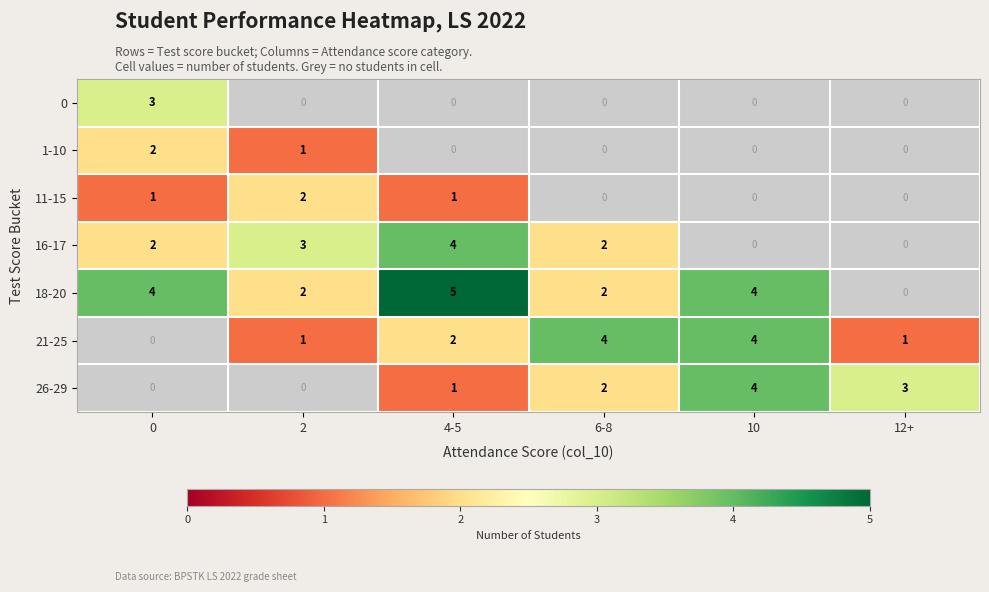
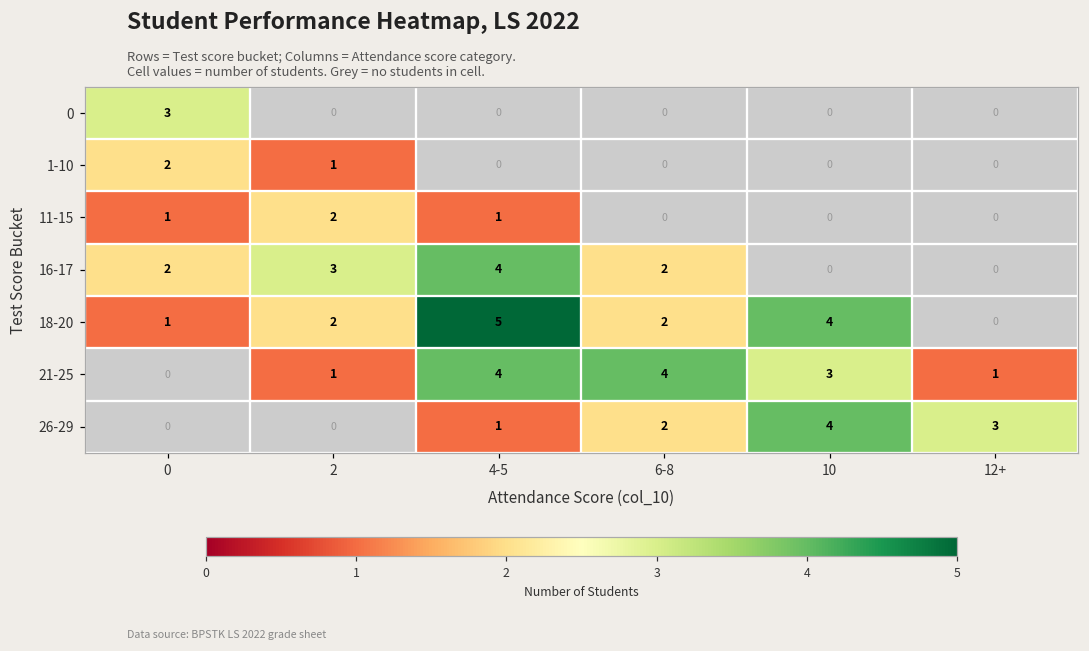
18-20, 0: 4 -> 1
21-25, 4-5: 2 -> 4
21-25, 10: 4 -> 3
